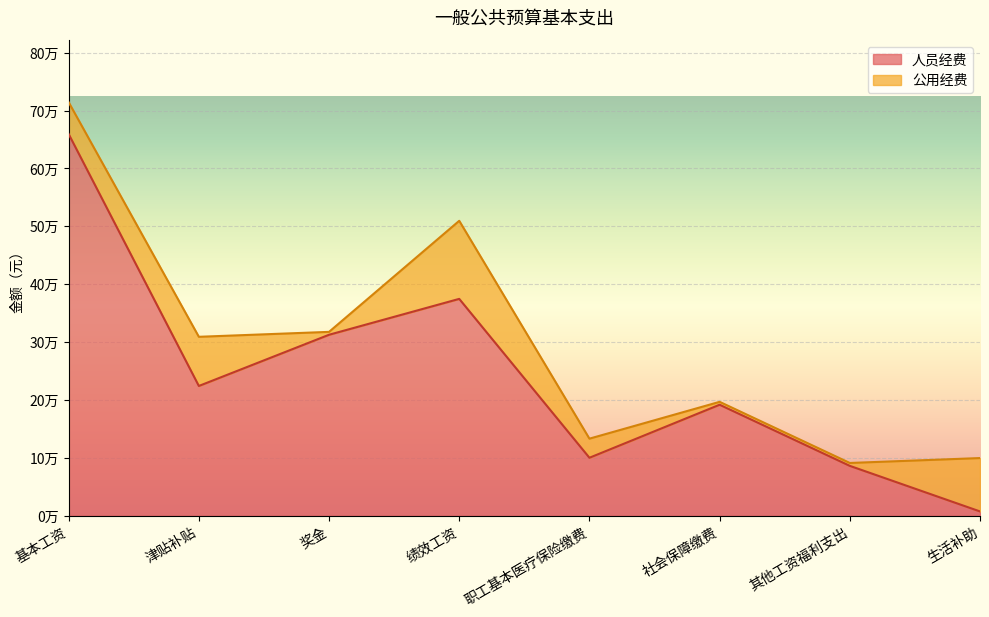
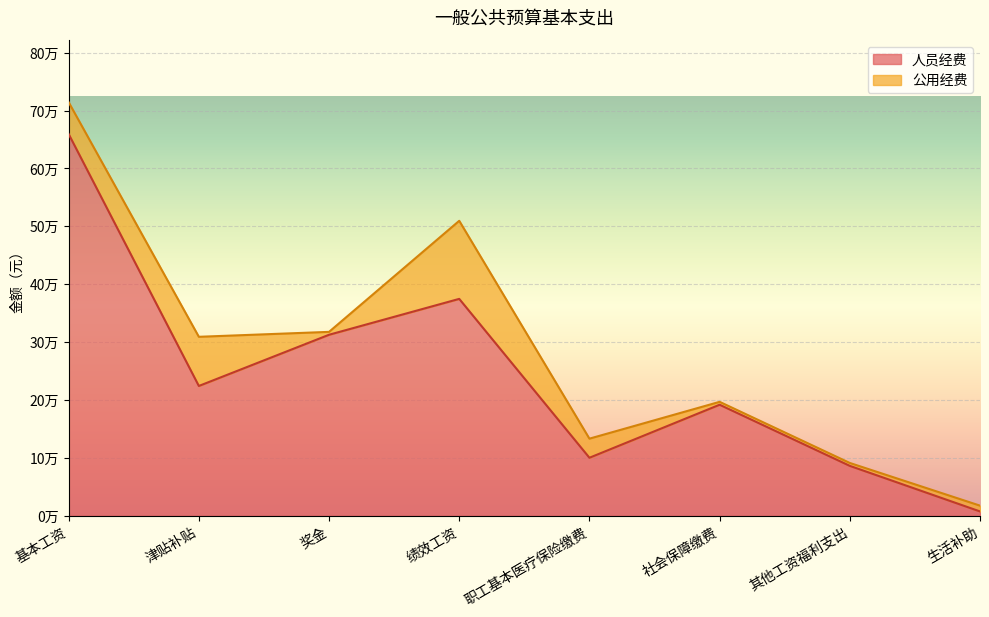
公用经费, 生活补助: 9万 -> 1万
